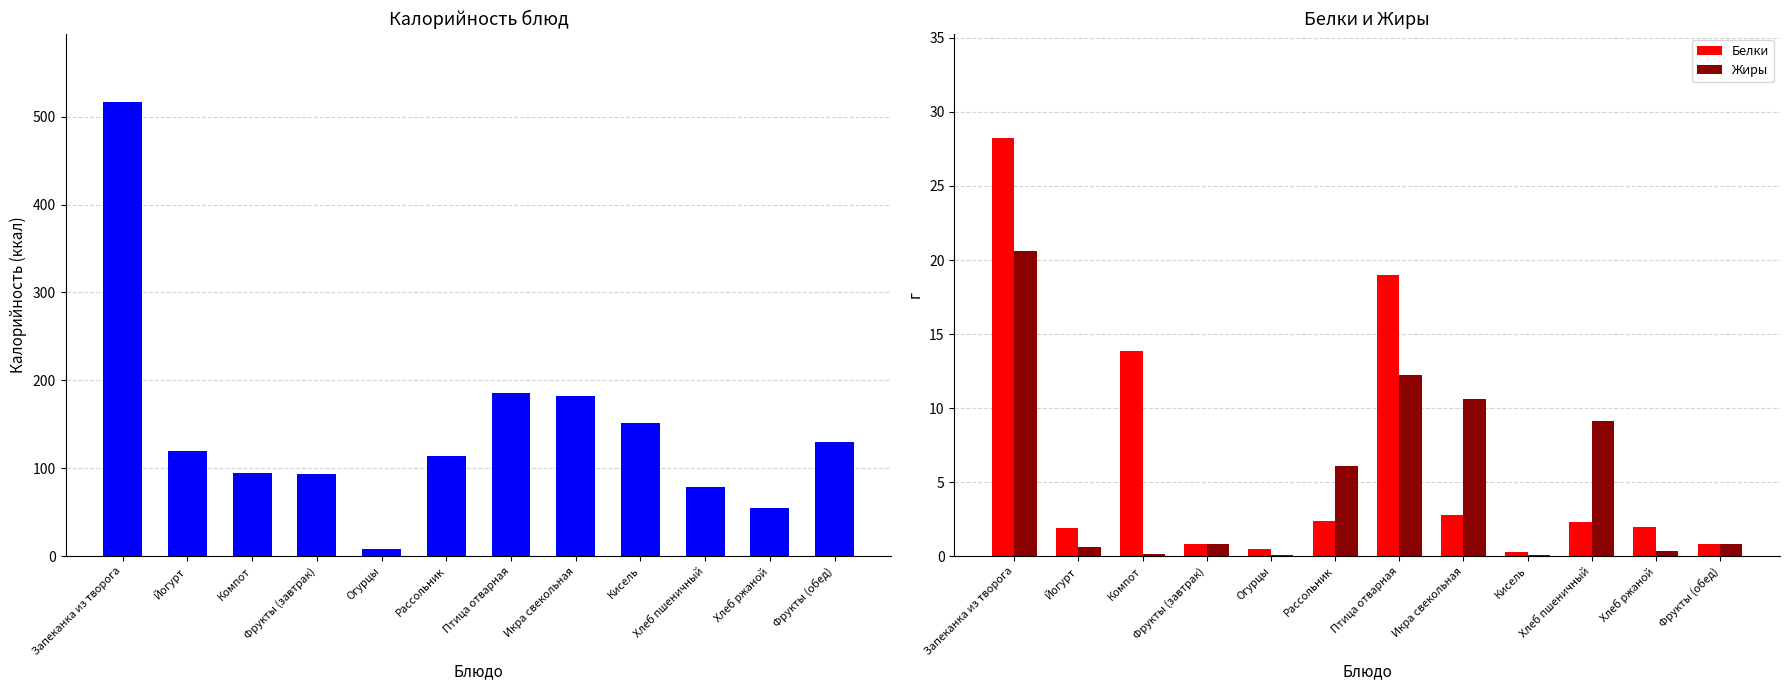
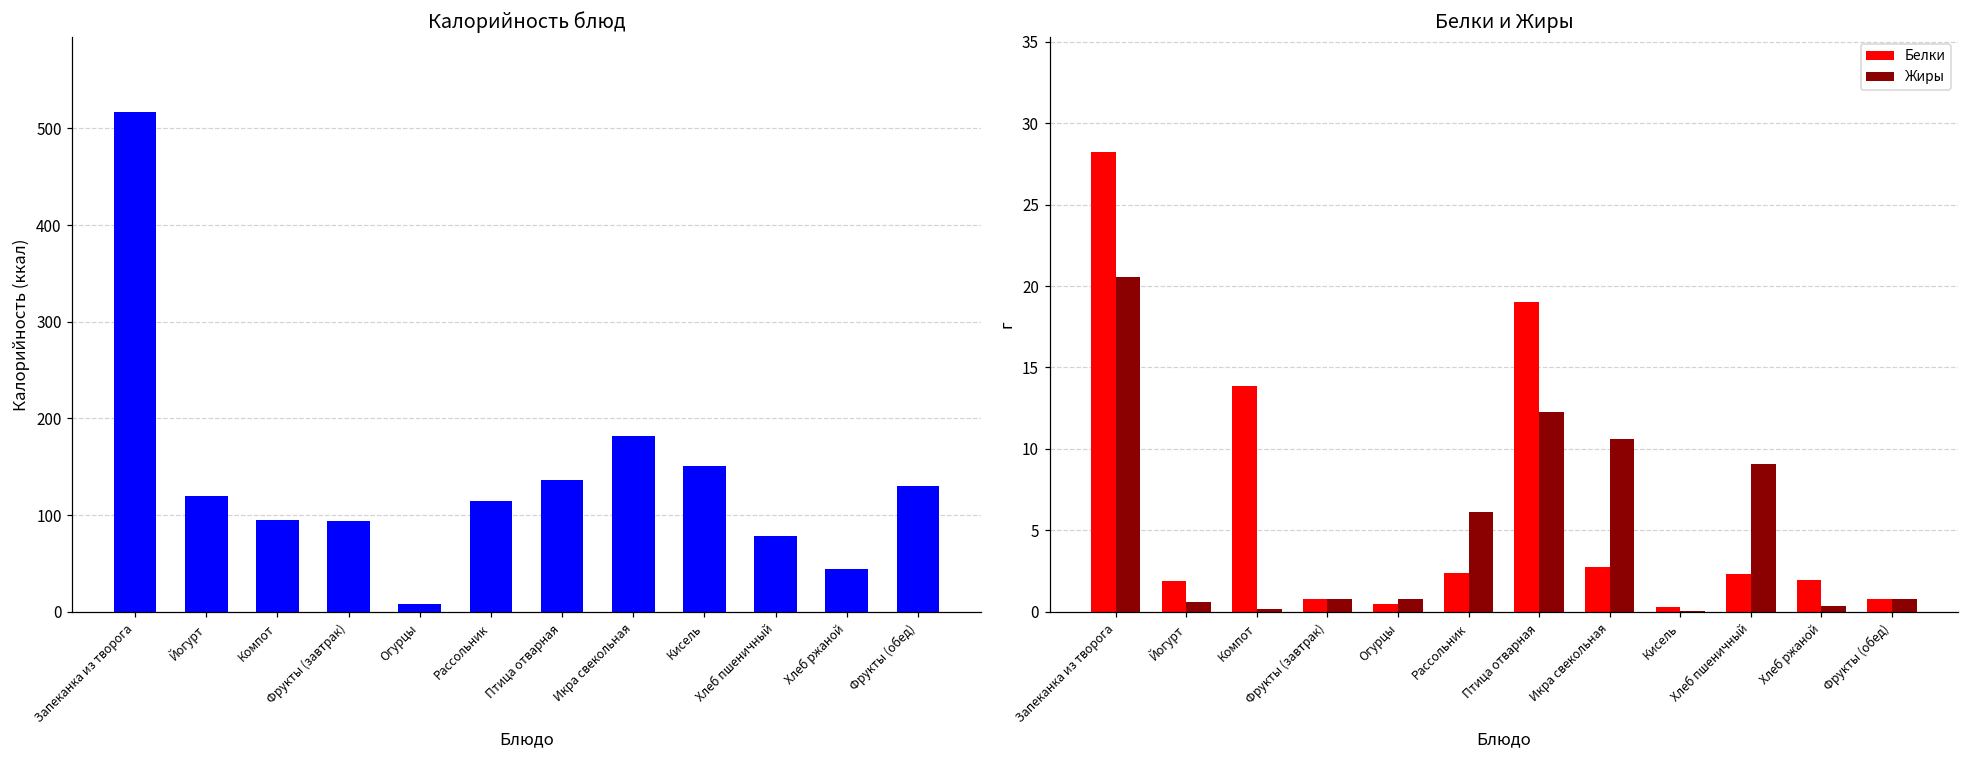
Калорийность блюд, Птица отварная: 190 -> 140
Калорийность блюд, Хлеб ржаной: 50 -> 40
Белки и Жиры, Жиры, Огурцы: 0.1 -> 0.8
